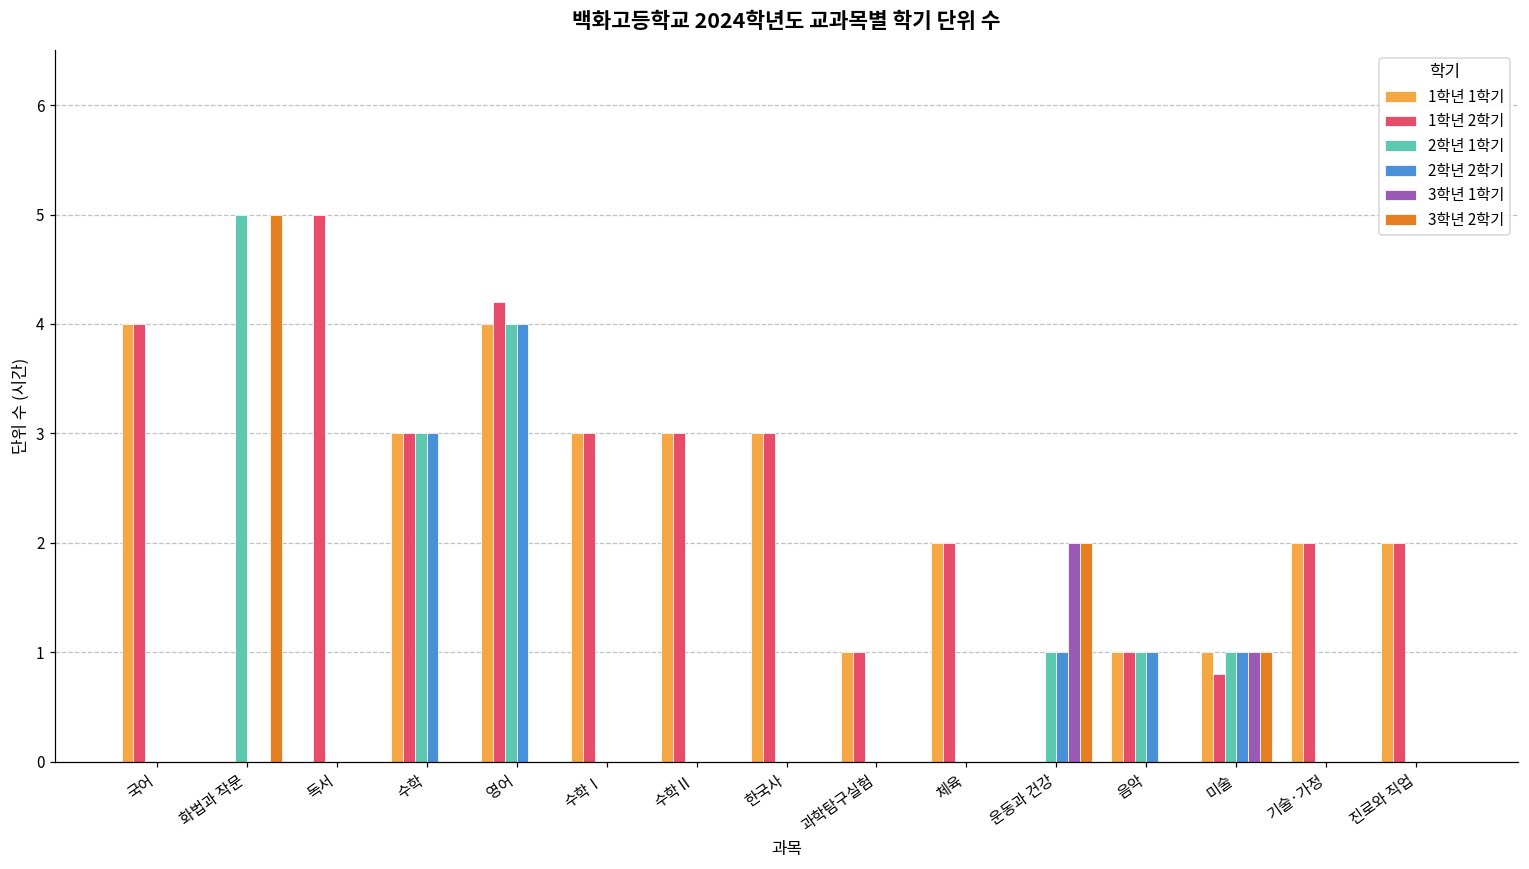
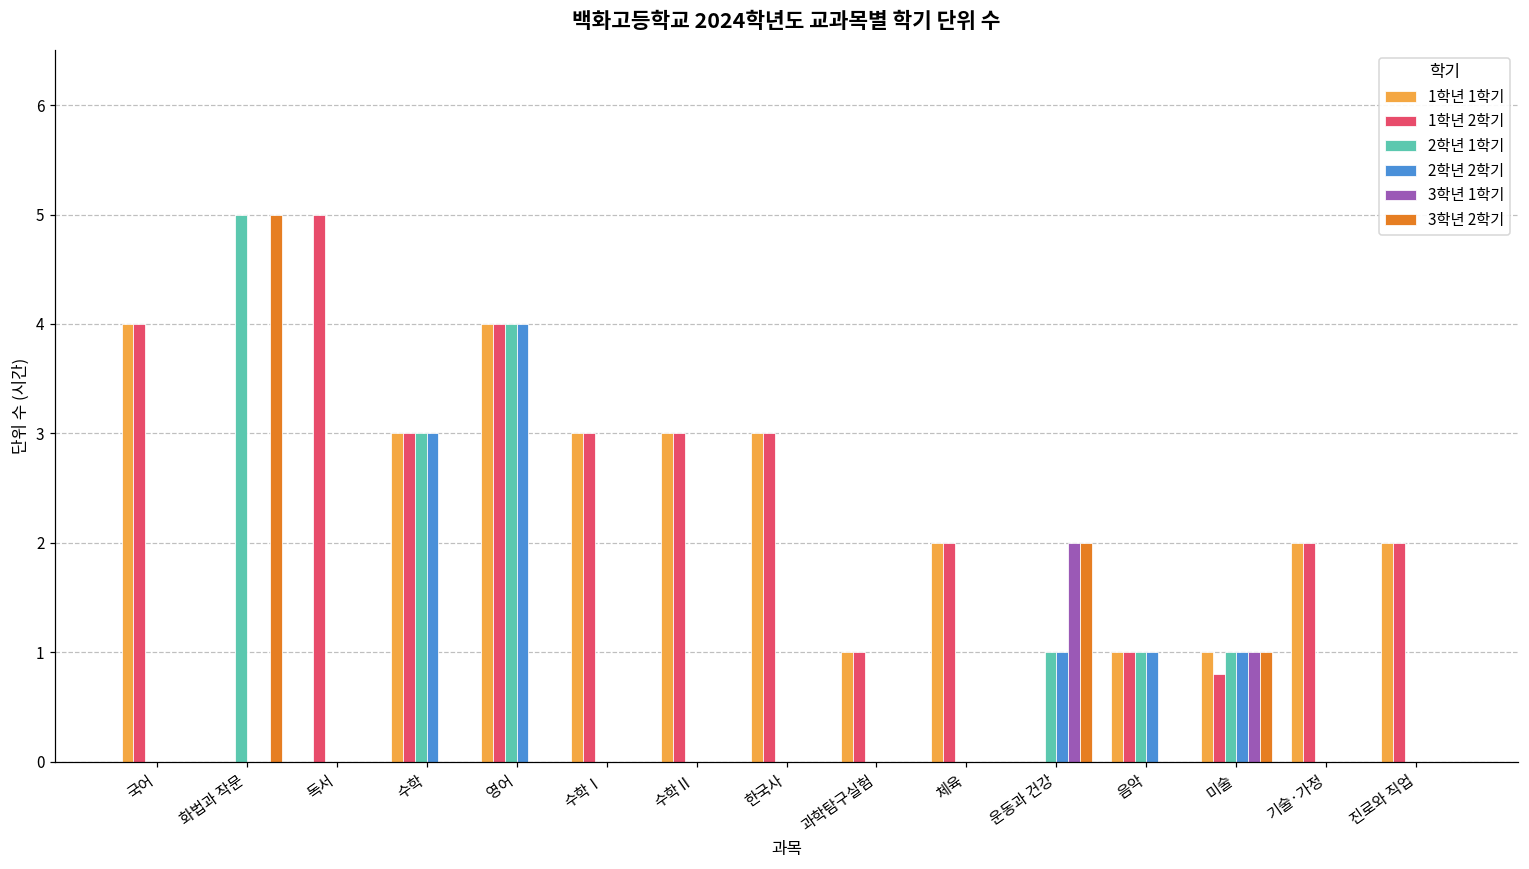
1학년 2학기, 영어: 4.2 -> 4.0
